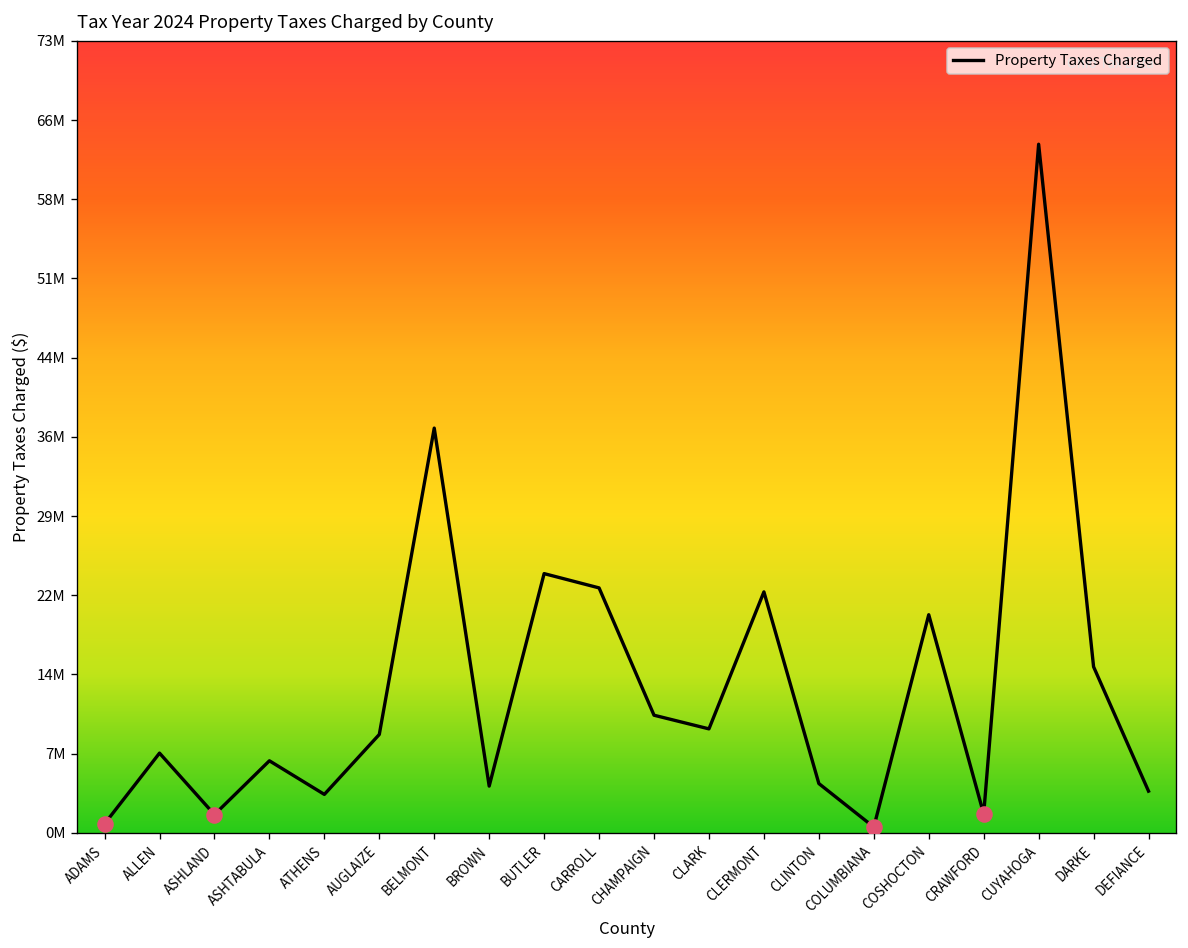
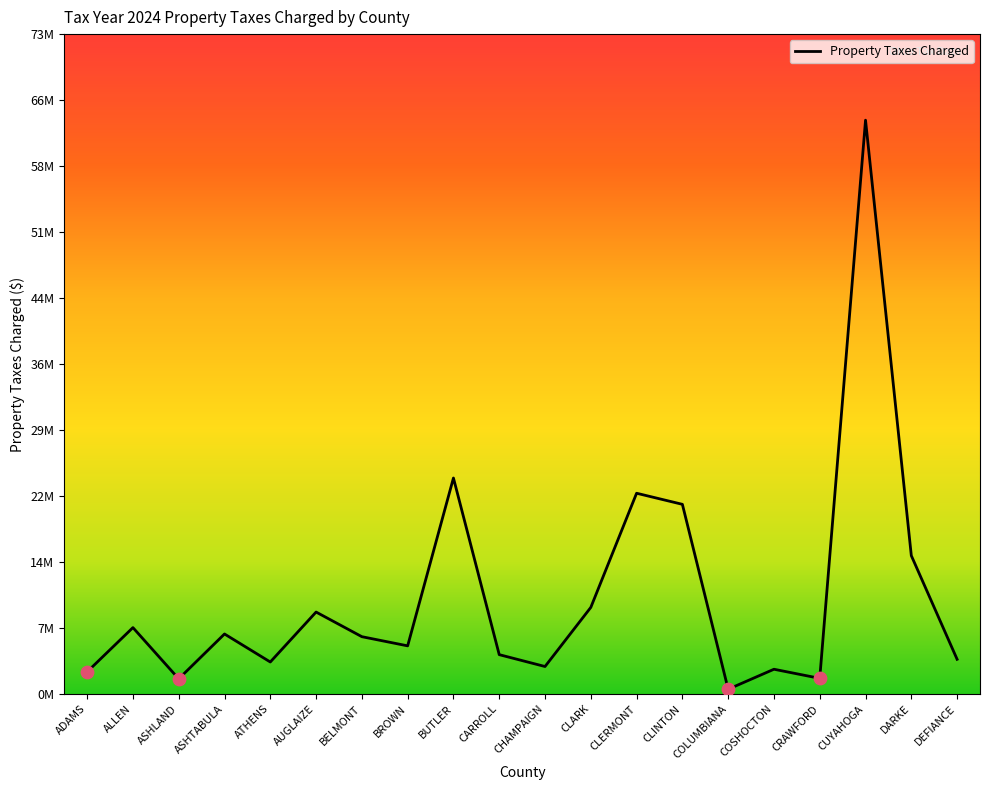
Property Taxes Charged, ADAMS: 1000000 -> 2000000
Property Taxes Charged, BELMONT: 38000000 -> 6000000
Property Taxes Charged, BROWN: 4000000 -> 5000000
Property Taxes Charged, CARROLL: 23000000 -> 4000000
Property Taxes Charged, CHAMPAIGN: 11000000 -> 3000000
Property Taxes Charged, CLINTON: 5000000 -> 21000000
Property Taxes Charged, COSHOCTON: 20000000 -> 3000000
